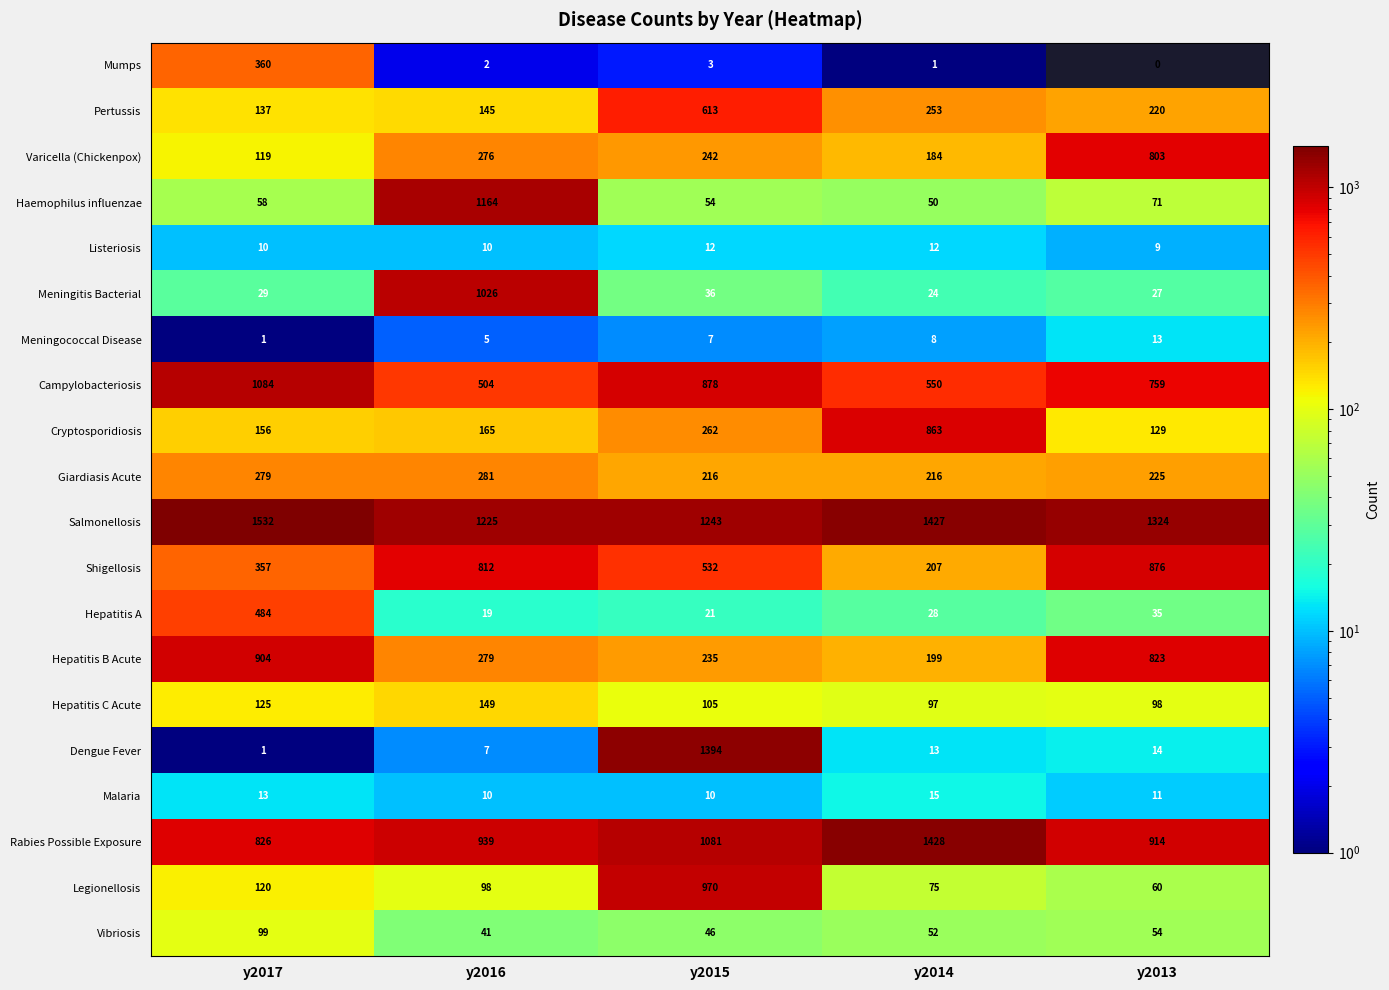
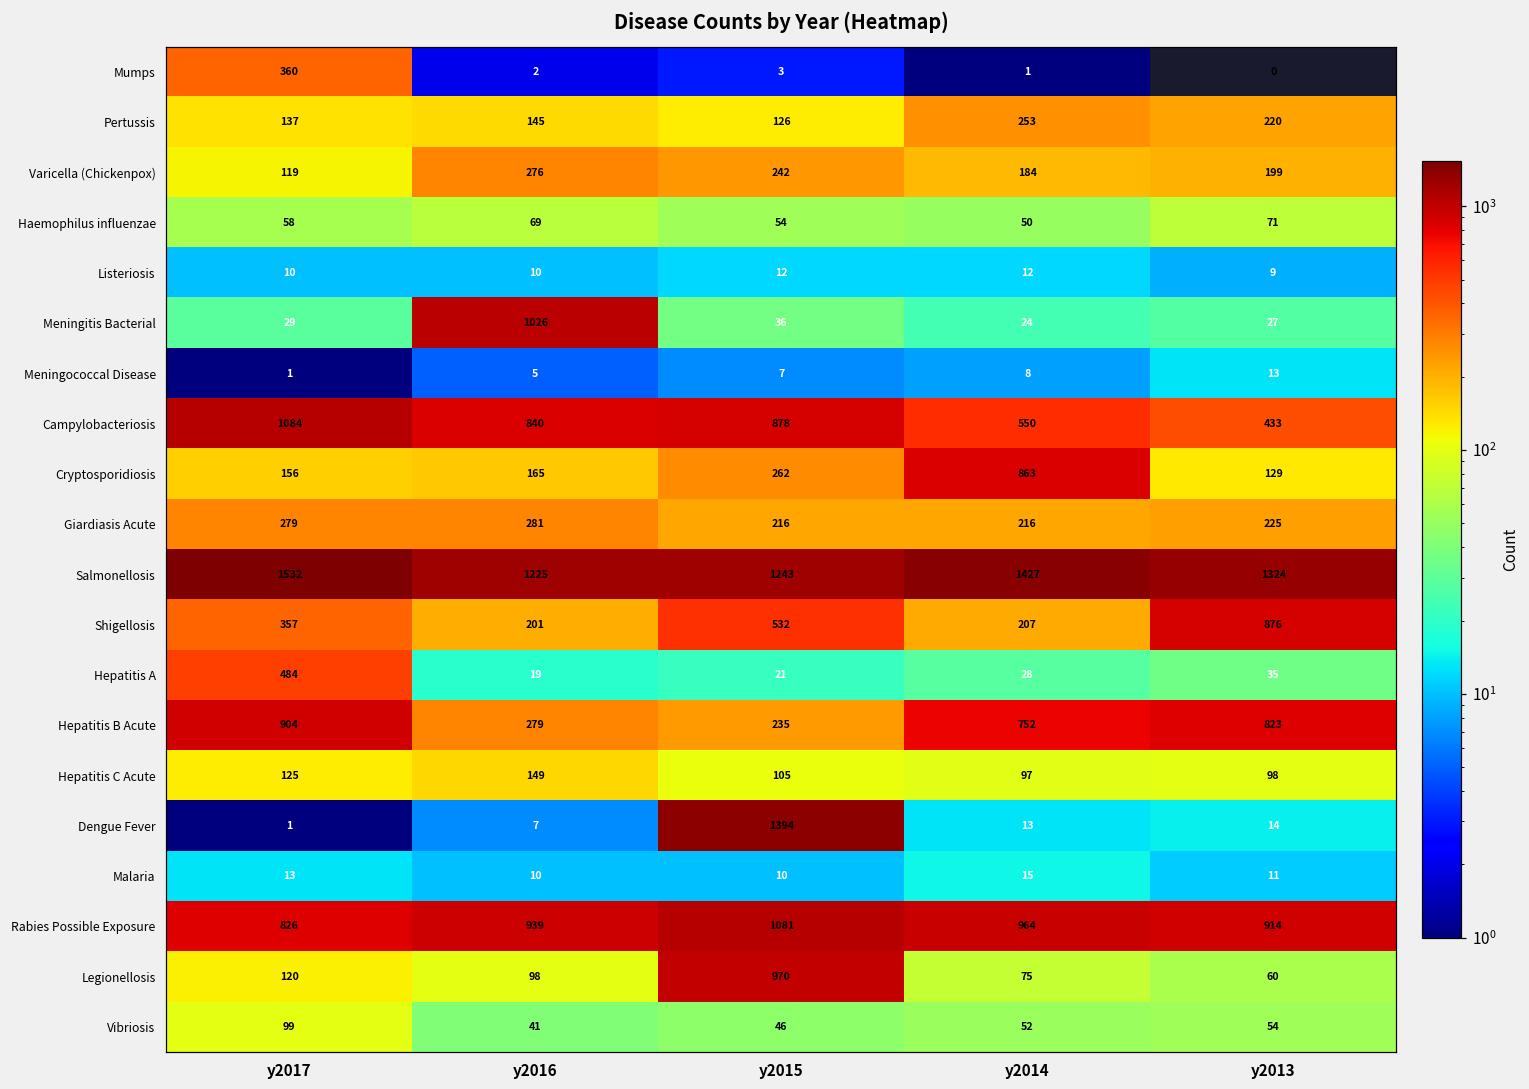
Pertussis, y2015: 613 -> 126
Varicella (Chickenpox), y2013: 803 -> 199
Haemophilus influenzae, y2016: 1164 -> 69
Campylobacteriosis, y2016: 504 -> 840
Campylobacteriosis, y2013: 759 -> 433
Shigellosis, y2016: 812 -> 201
Hepatitis B Acute, y2014: 199 -> 752
Rabies Possible Exposure, y2014: 1428 -> 964
